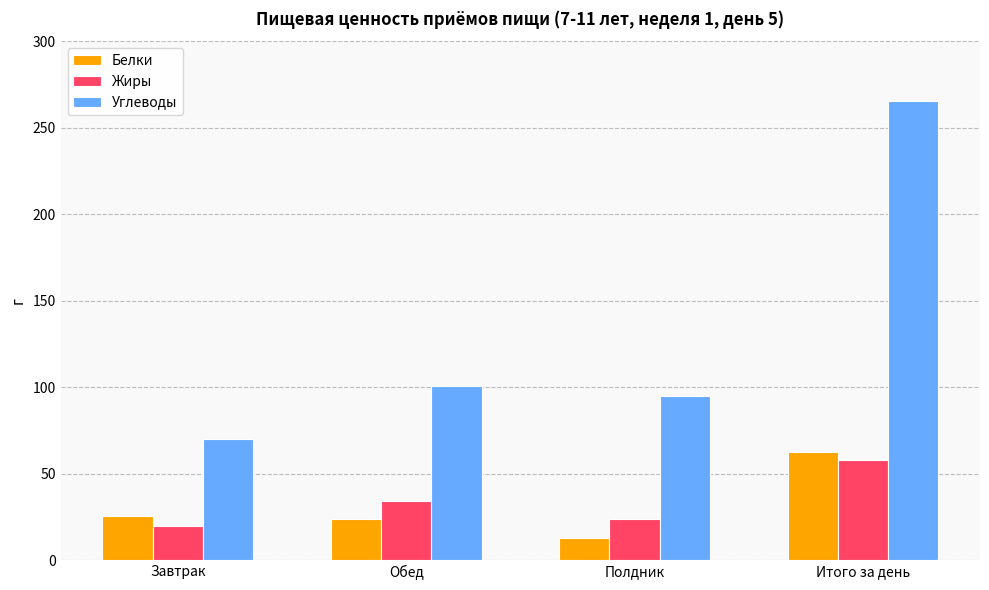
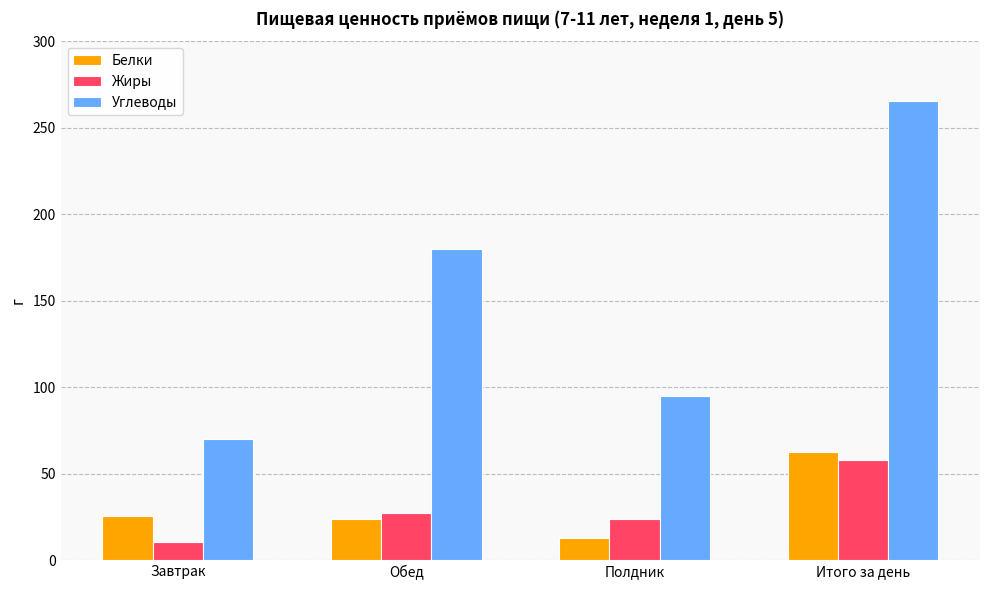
Жиры, Завтрак: 20 -> 10
Жиры, Обед: 34 -> 27
Углеводы, Обед: 101 -> 180
